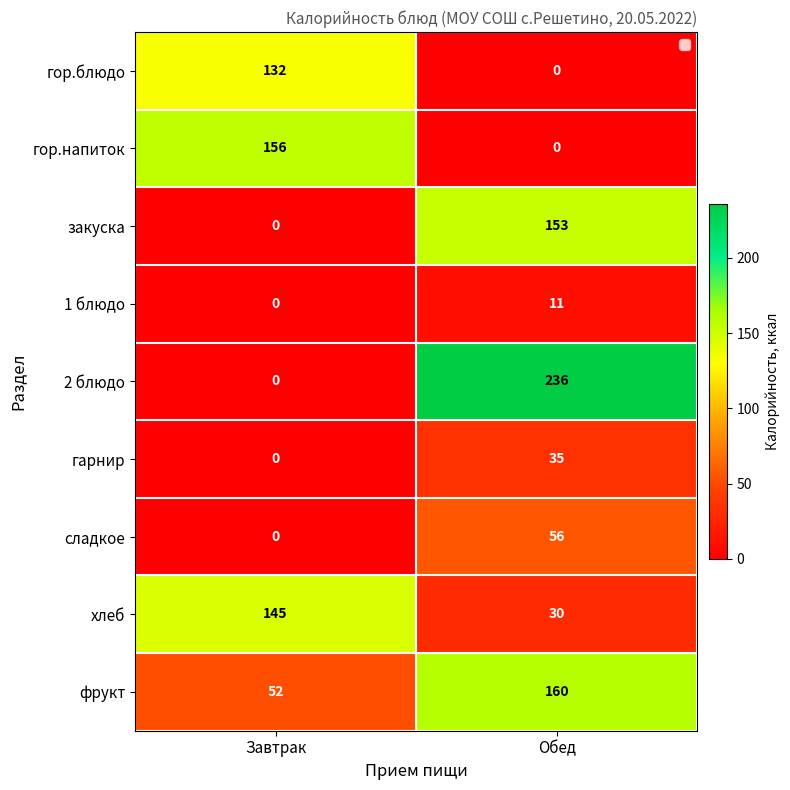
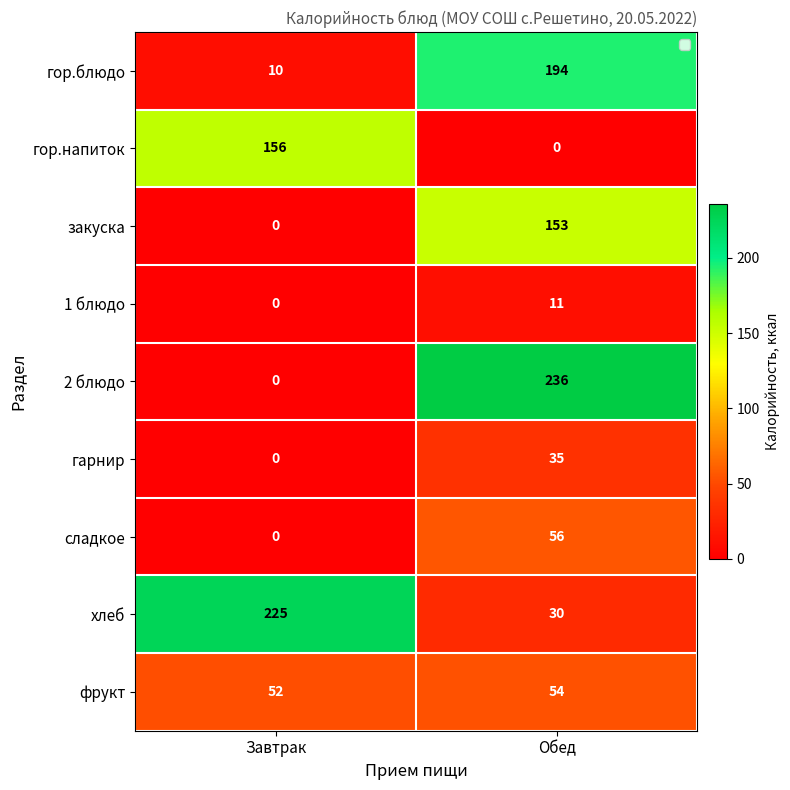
гор.блюдо, Завтрак: 132 -> 10
гор.блюдо, Обед: 0 -> 194
хлеб, Завтрак: 145 -> 225
фрукт, Обед: 160 -> 54
